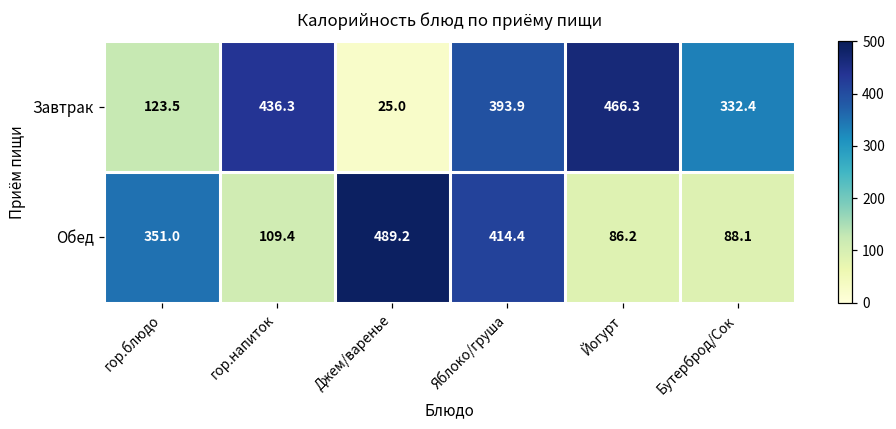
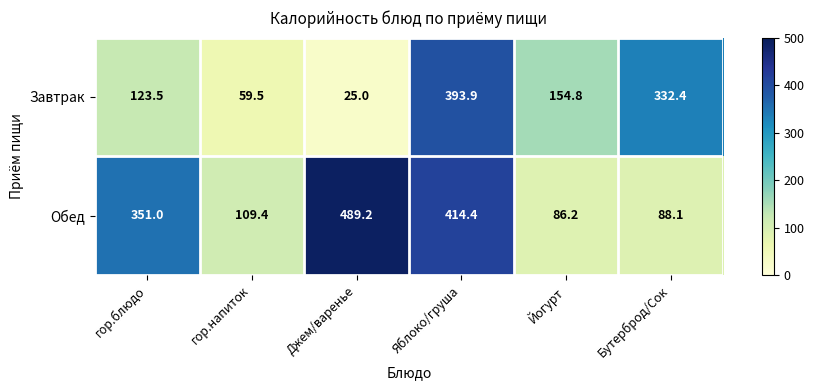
Завтрак, гор.напиток: 436.3 -> 59.5
Завтрак, Йогурт: 466.3 -> 154.8
